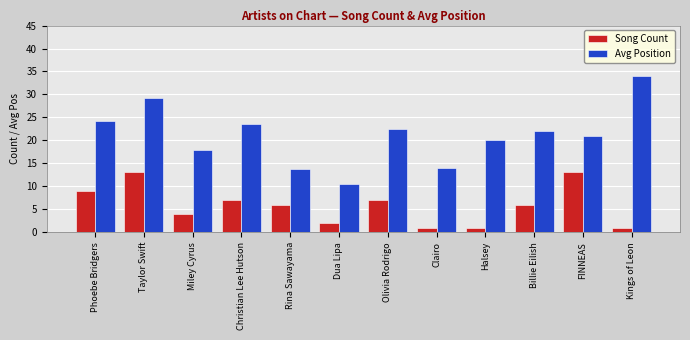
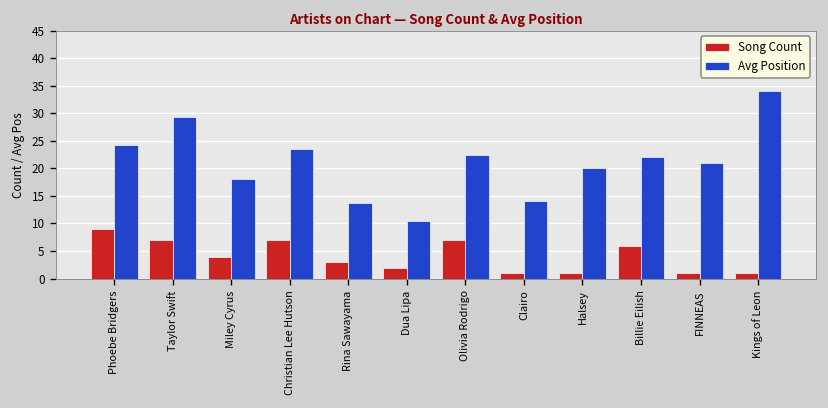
Song Count, Taylor Swift: 13 -> 7
Song Count, Rina Sawayama: 6 -> 3
Song Count, FINNEAS: 13 -> 1
